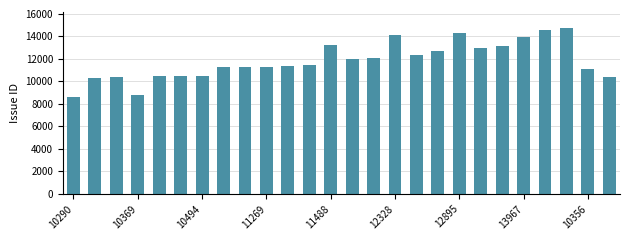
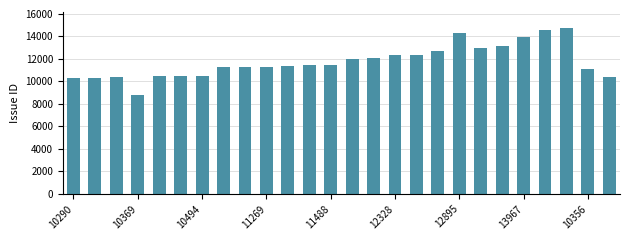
10290: 8600 -> 10300
11488: 13300 -> 11500
12328: 14100 -> 12300
